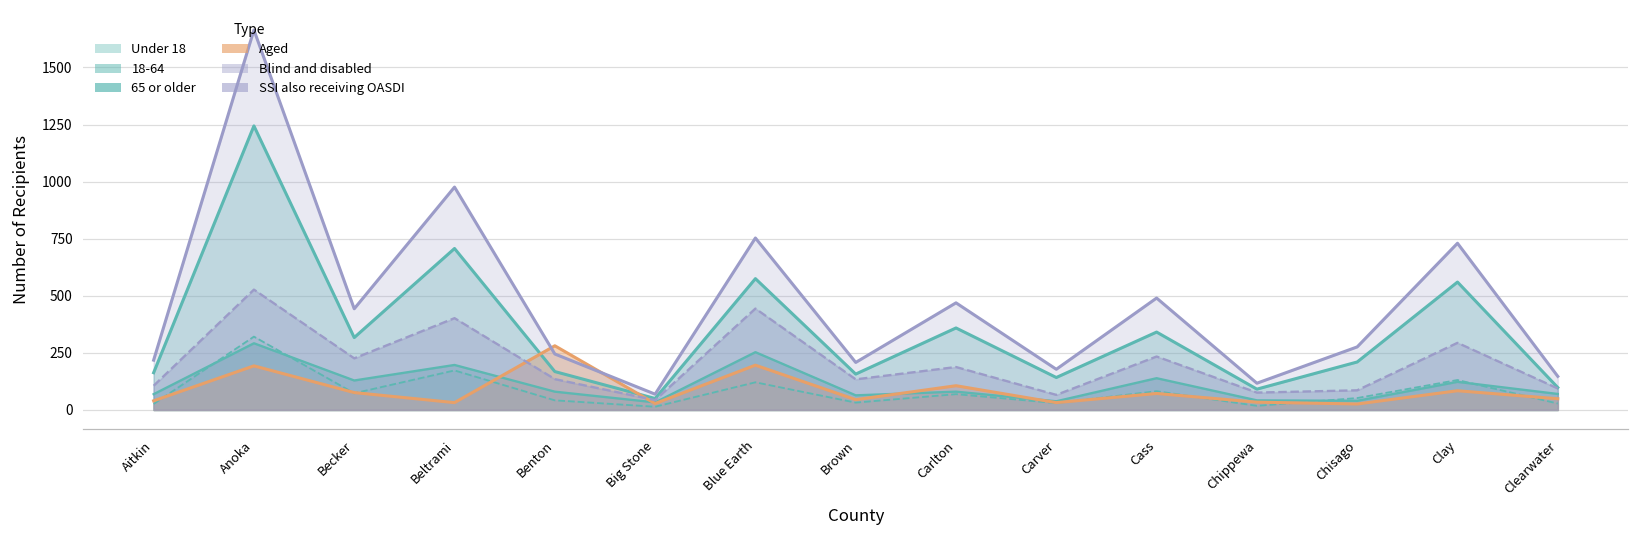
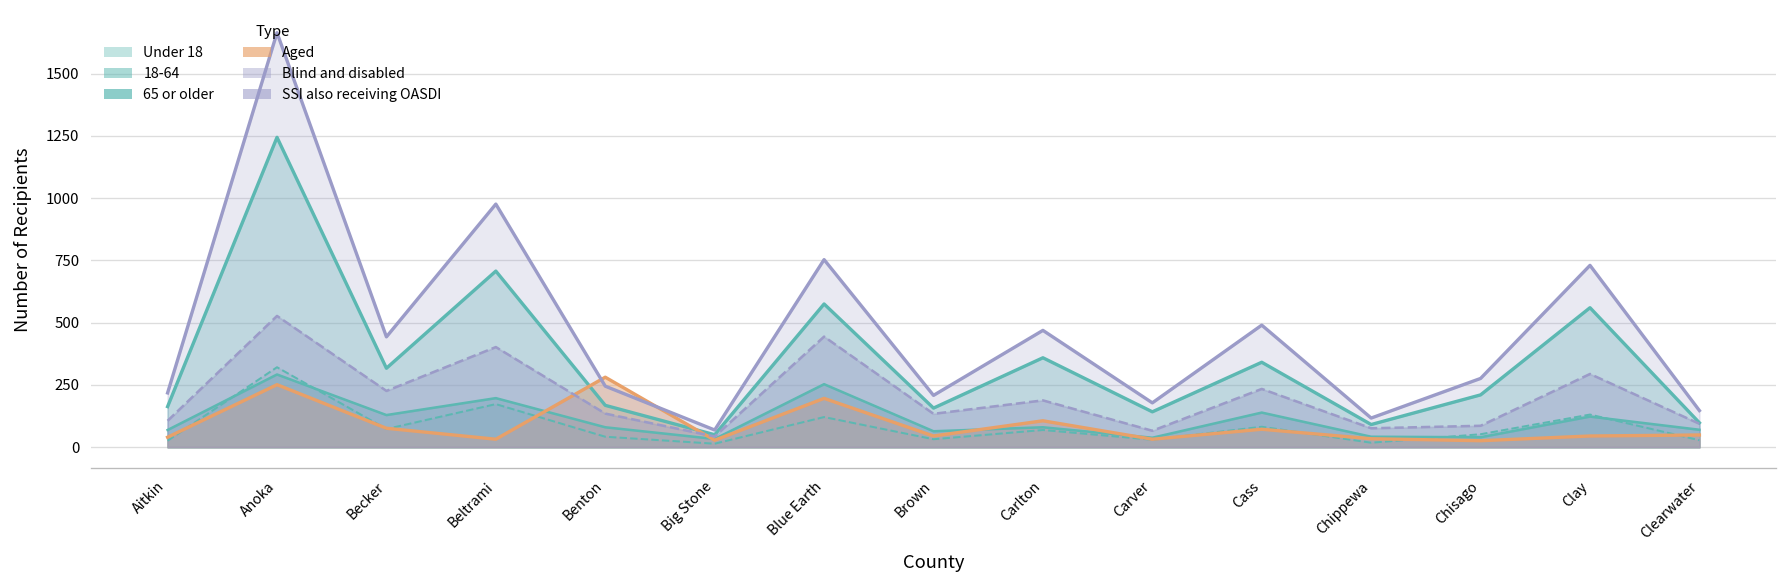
Aged, Anoka: 190 -> 250
Aged, Clay: 80 -> 50
